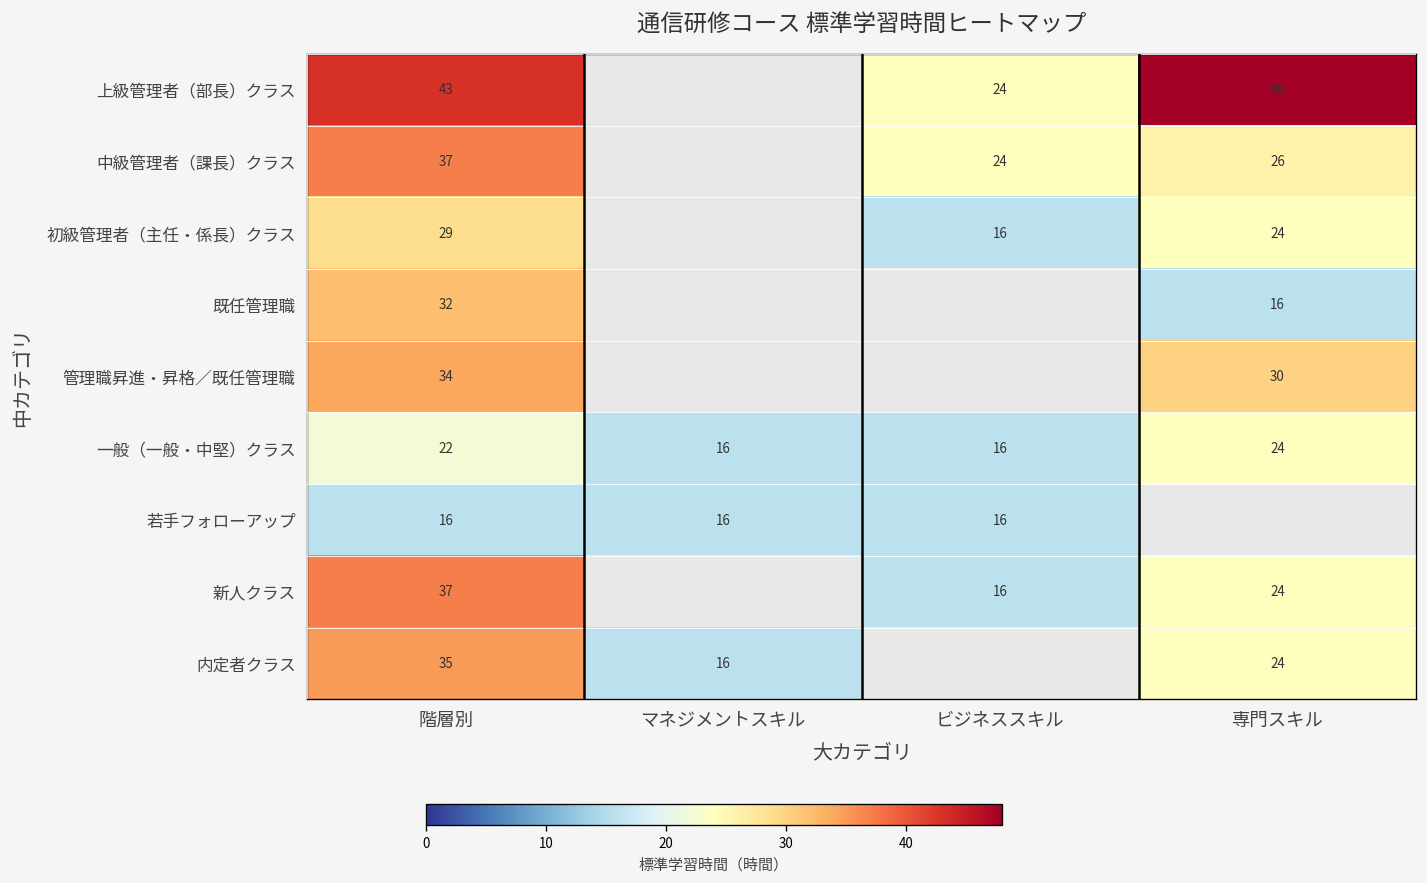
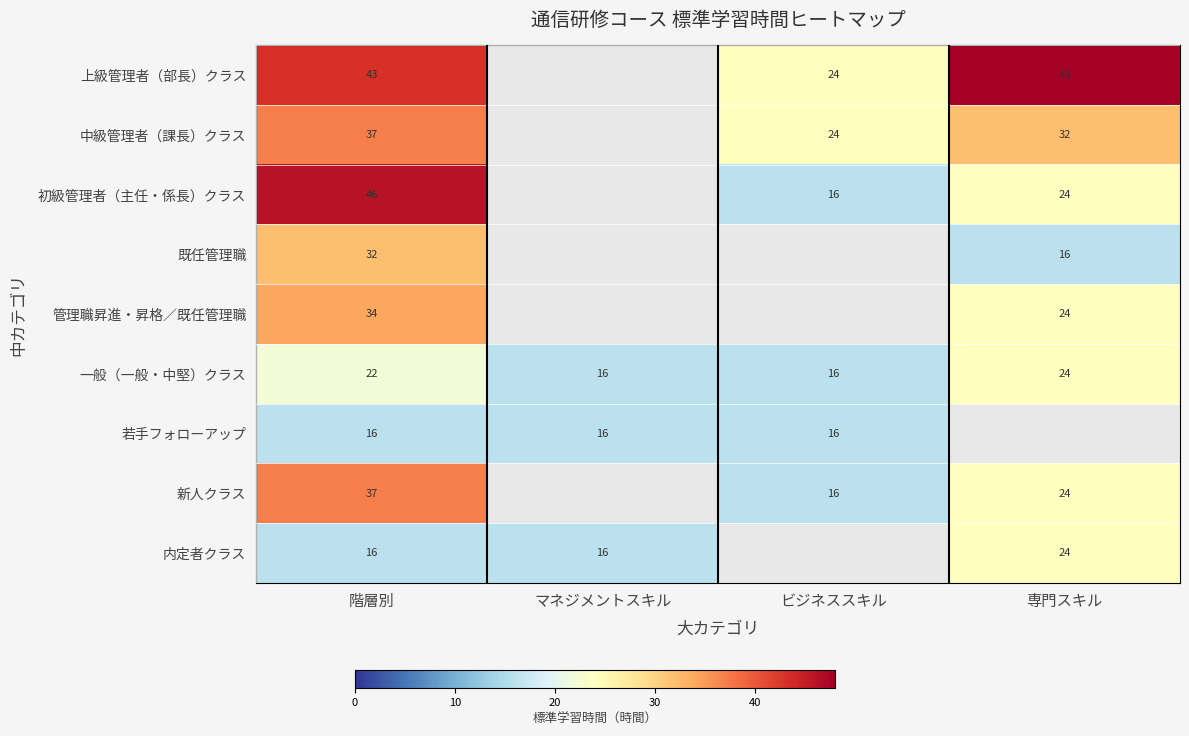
中級管理者（課長）クラス, 専門スキル: 26 -> 32
初級管理者（主任・係長）クラス, 階層別: 29 -> 46
管理職昇進・昇格／既任管理職, 専門スキル: 30 -> 24
内定者クラス, 階層別: 35 -> 16
